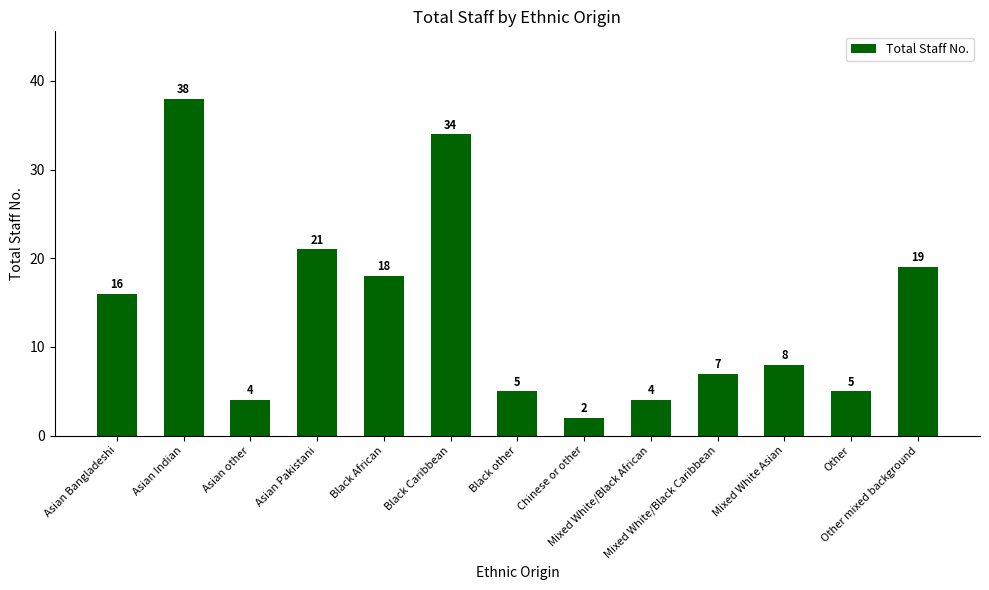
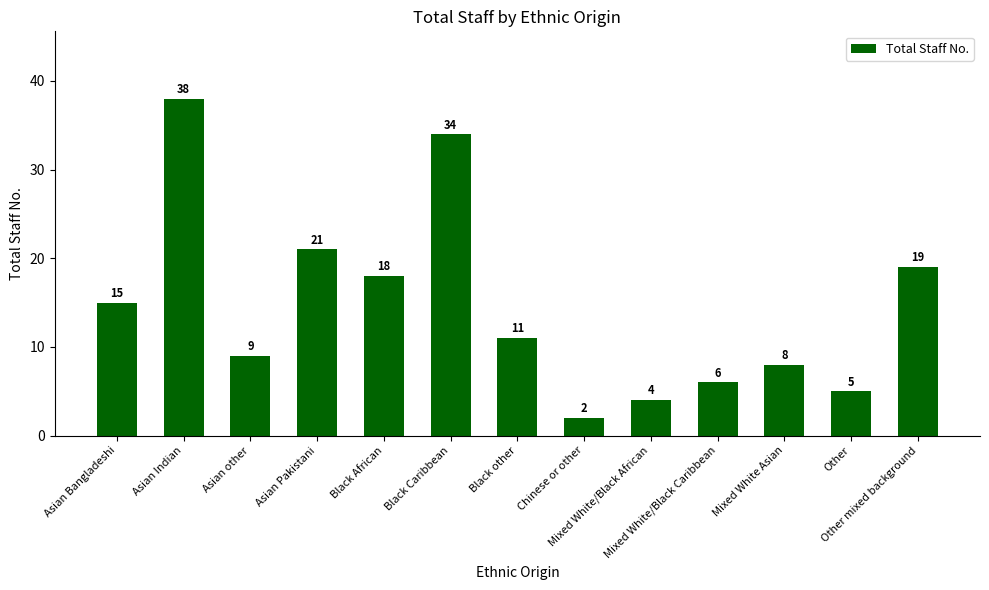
Asian Bangladeshi: 16 -> 15
Asian other: 4 -> 9
Black other: 5 -> 11
Mixed White/Black Caribbean: 7 -> 6
